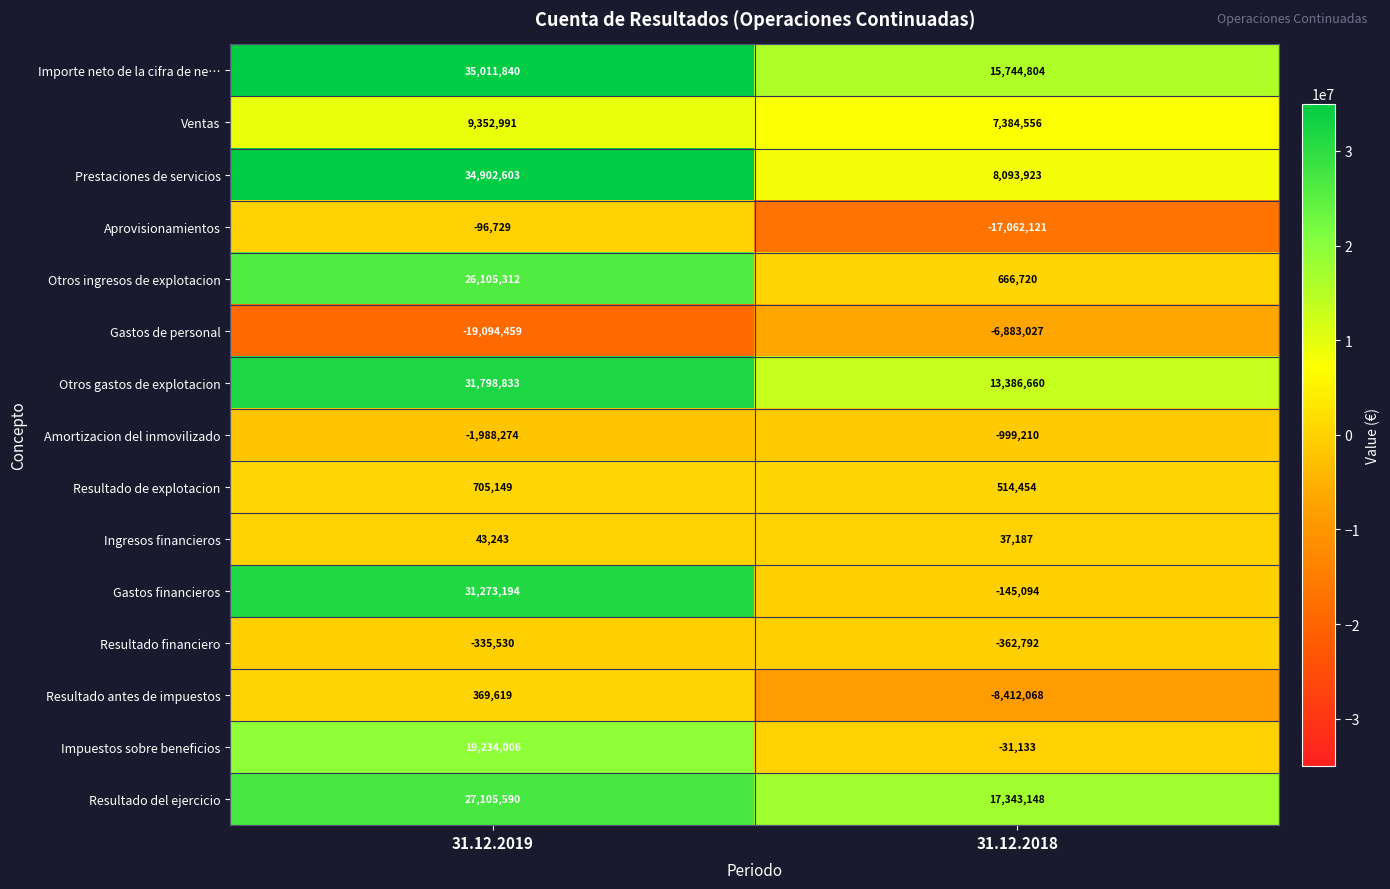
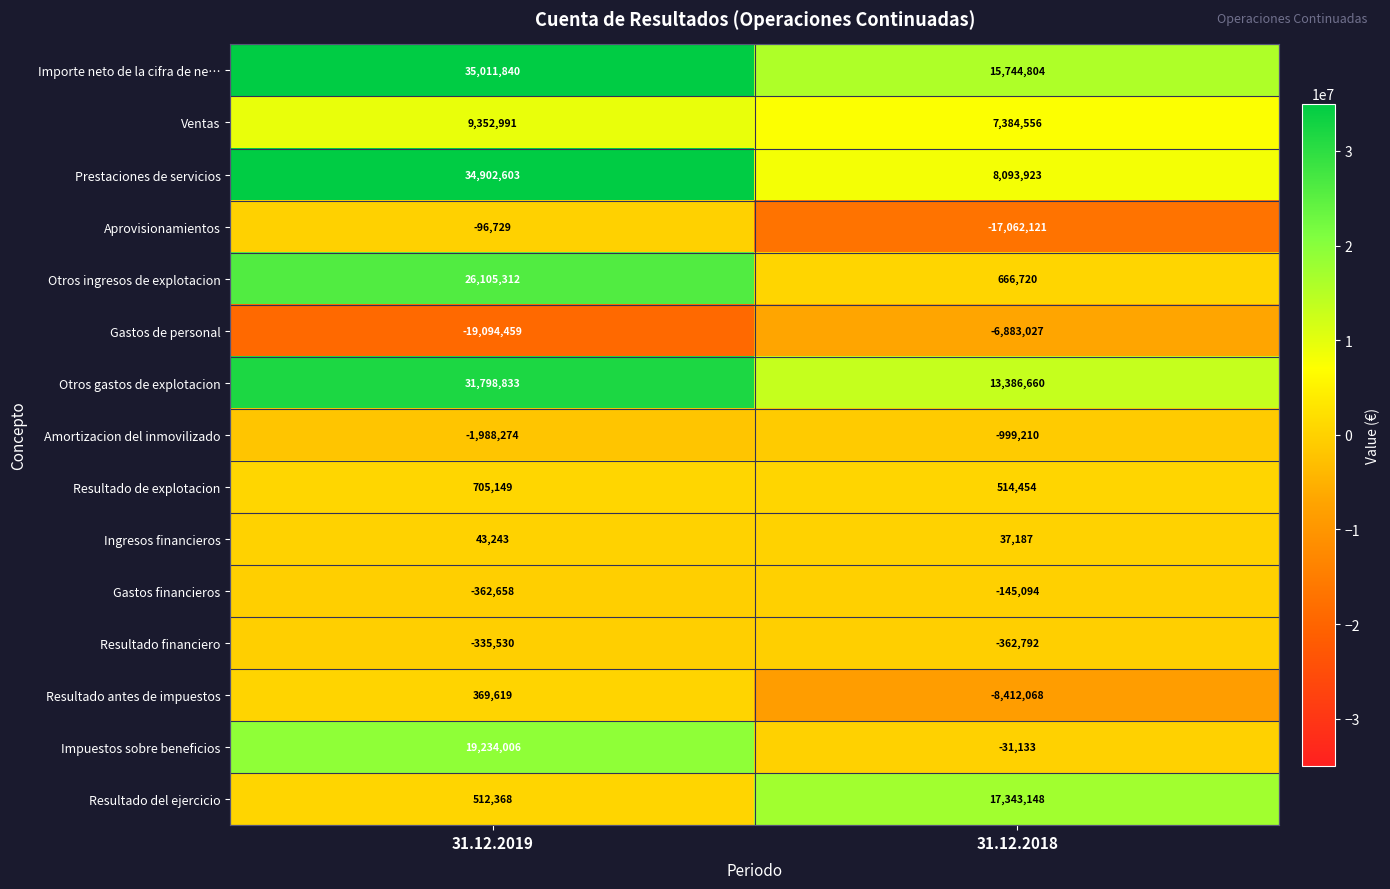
Gastos financieros, 31.12.2019: 31,273,194 -> -362,658
Resultado del ejercicio, 31.12.2019: 27,105,590 -> 512,368
